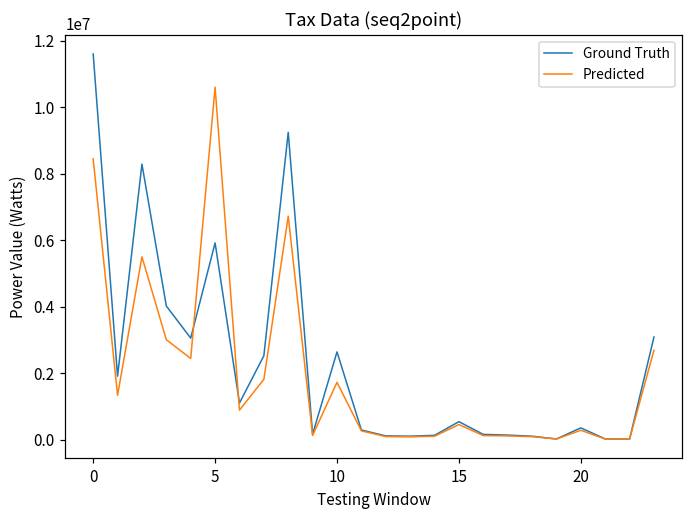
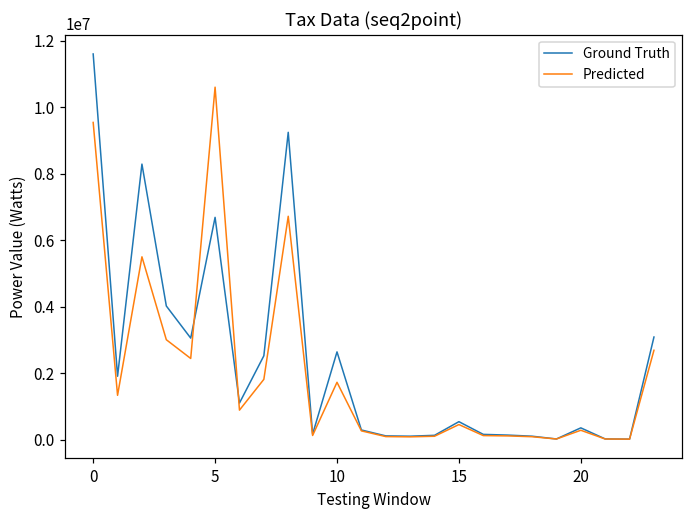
Predicted, 0: 8400000 -> 9500000
Ground Truth, 5: 5900000 -> 6700000
